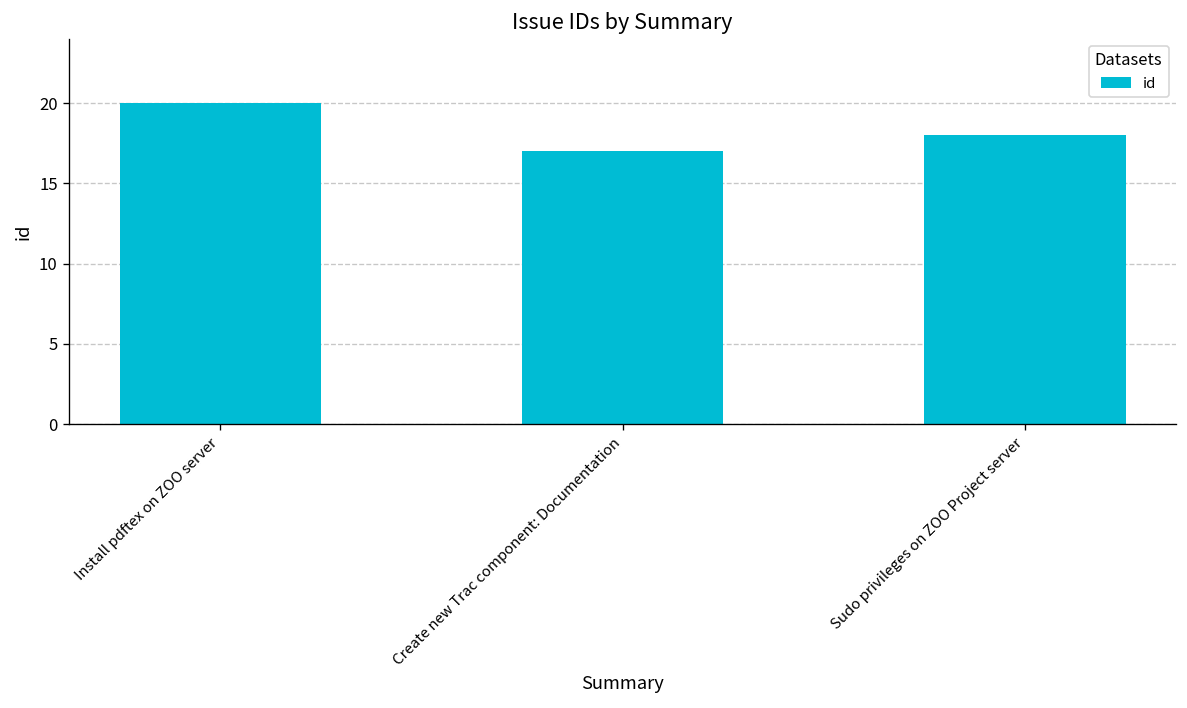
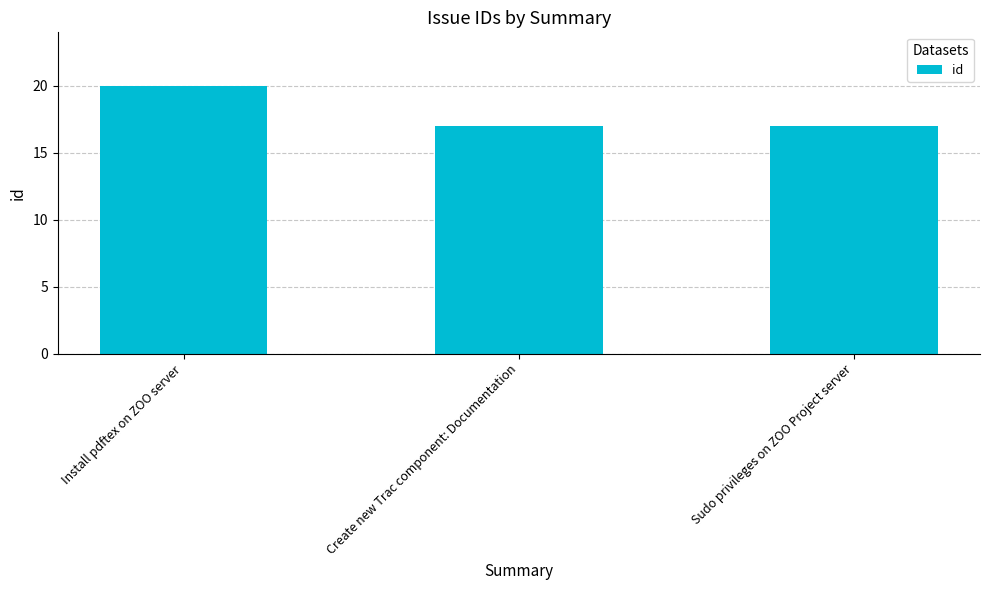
Sudo privileges on ZOO Project server: 18 -> 17
